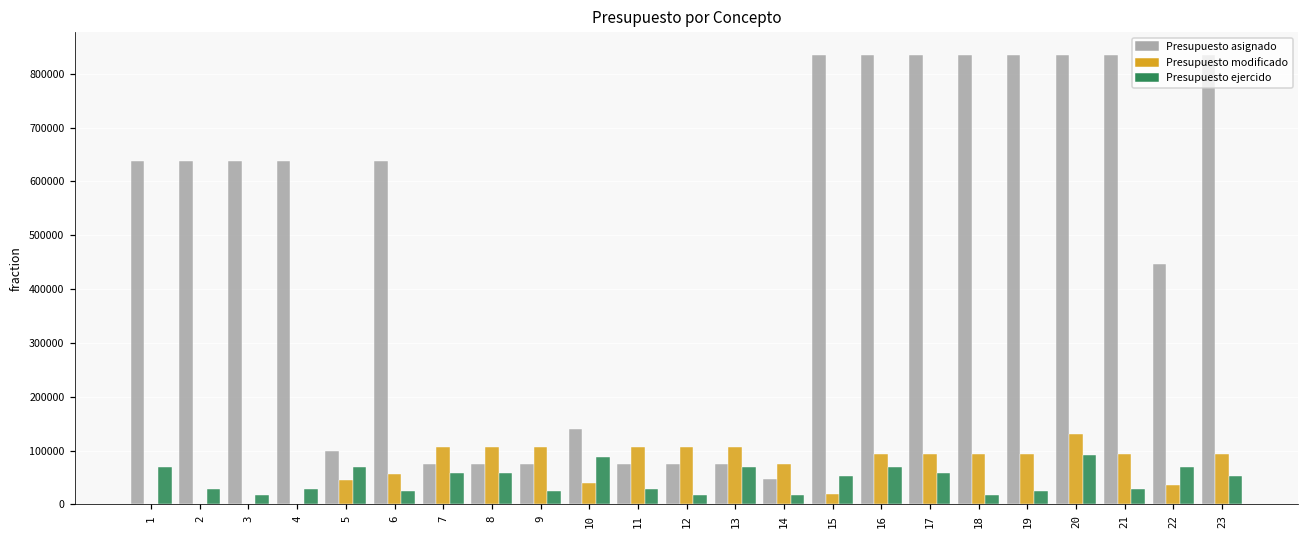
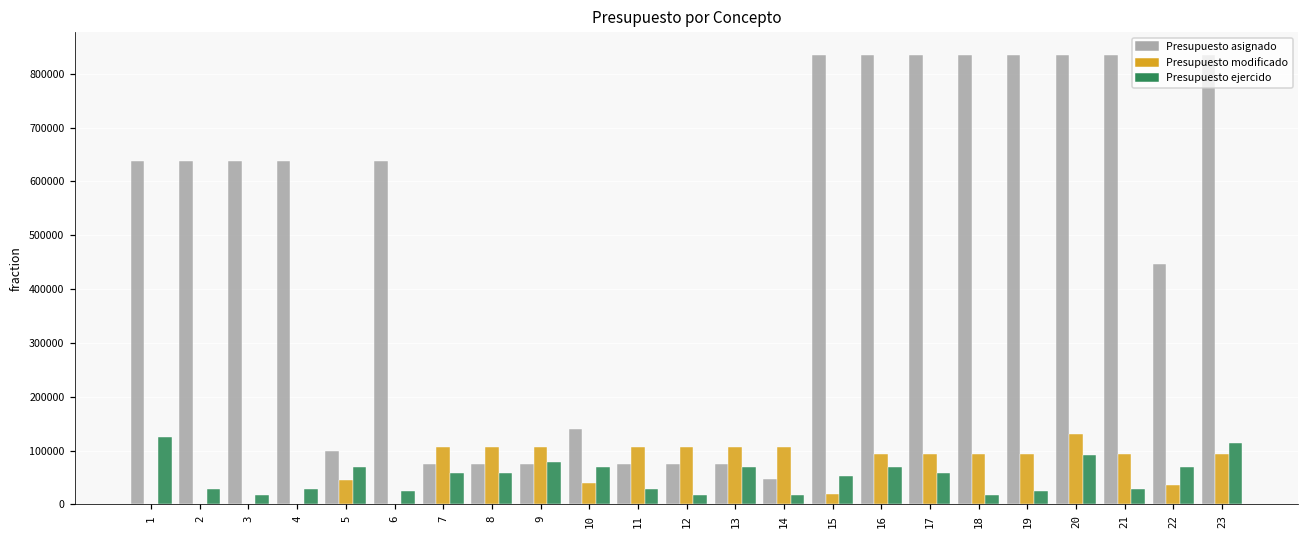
Presupuesto ejercido, 1: 70000 -> 120000
Presupuesto modificado, 6: 60000 -> 0
Presupuesto ejercido, 9: 20000 -> 80000
Presupuesto ejercido, 10: 90000 -> 70000
Presupuesto modificado, 14: 80000 -> 110000
Presupuesto ejercido, 23: 50000 -> 110000
